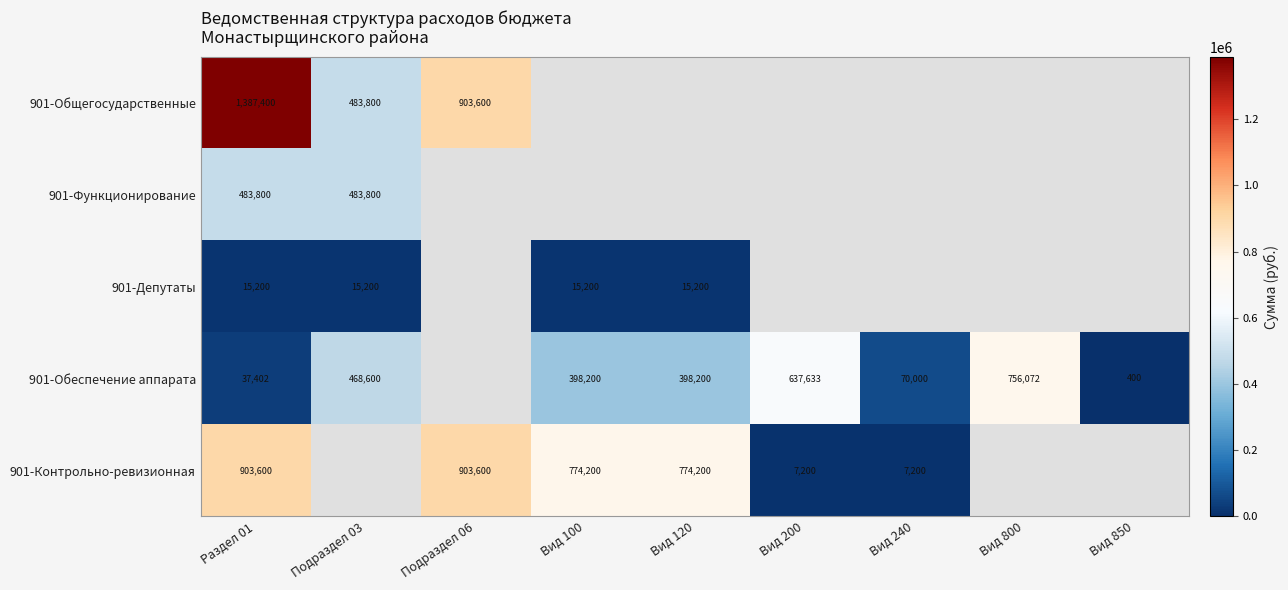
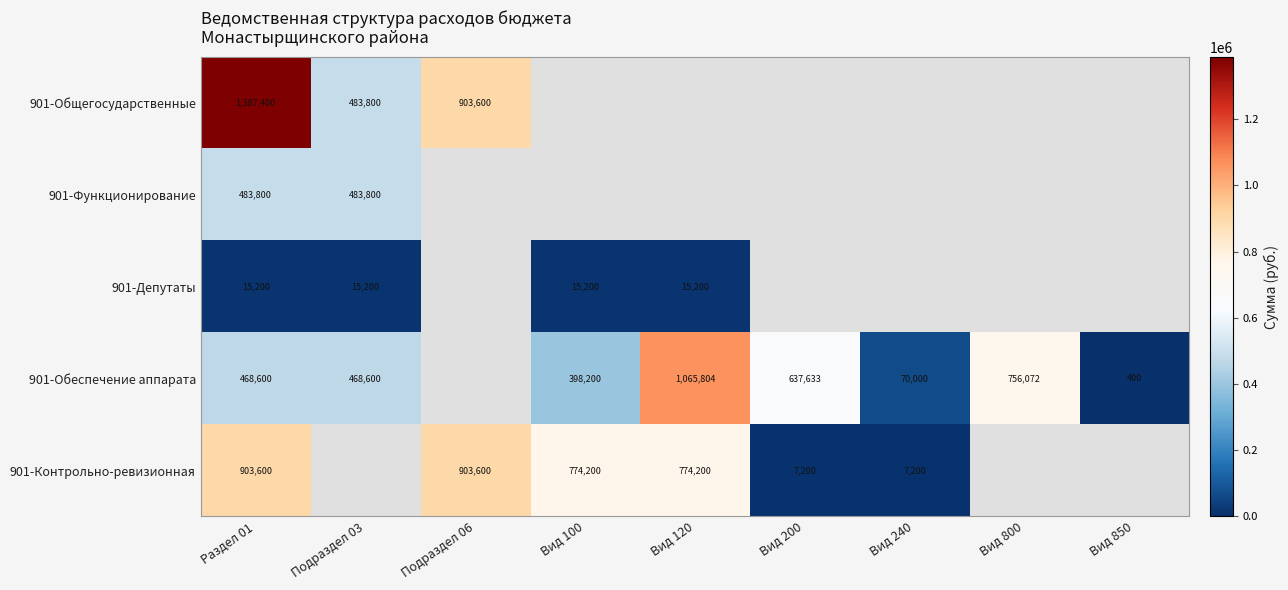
901-Обеспечение аппарата, Раздел 01: 37,402 -> 468,600
901-Обеспечение аппарата, Вид 120: 398,200 -> 1,065,804
